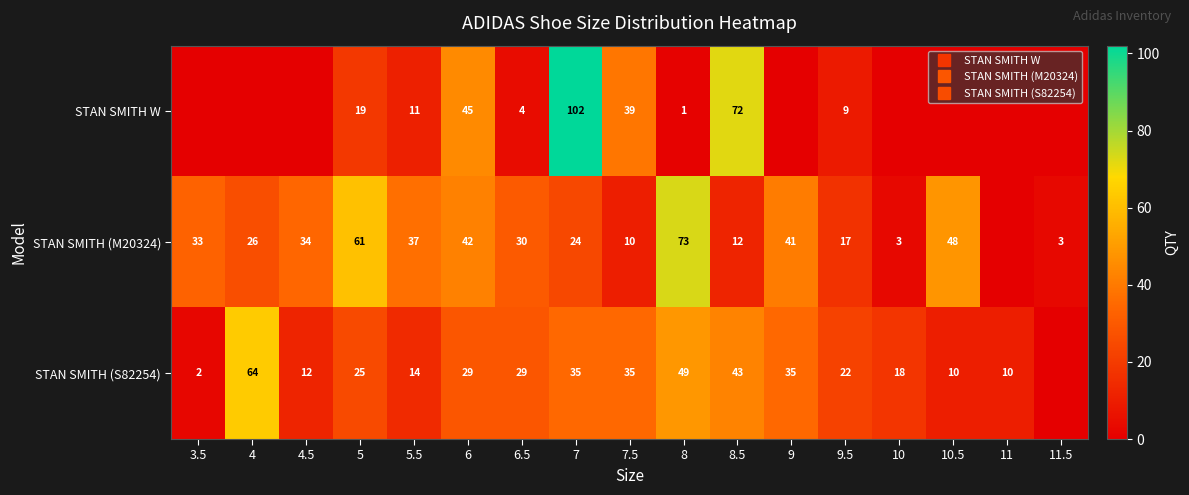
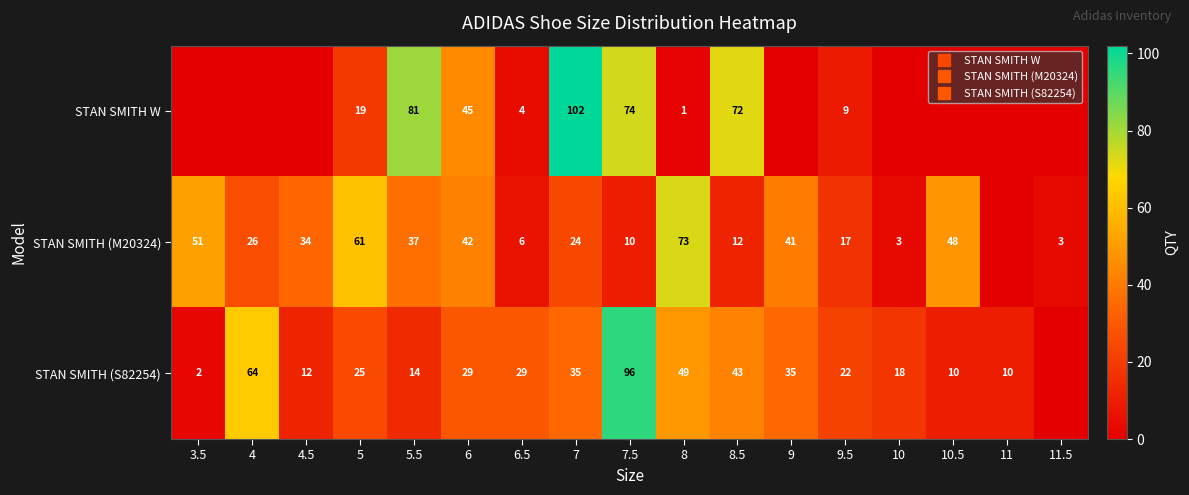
STAN SMITH W, 5.5: 11 -> 81
STAN SMITH W, 7.5: 39 -> 74
STAN SMITH (M20324), 3.5: 33 -> 51
STAN SMITH (M20324), 6.5: 30 -> 6
STAN SMITH (S82254), 7.5: 35 -> 96
